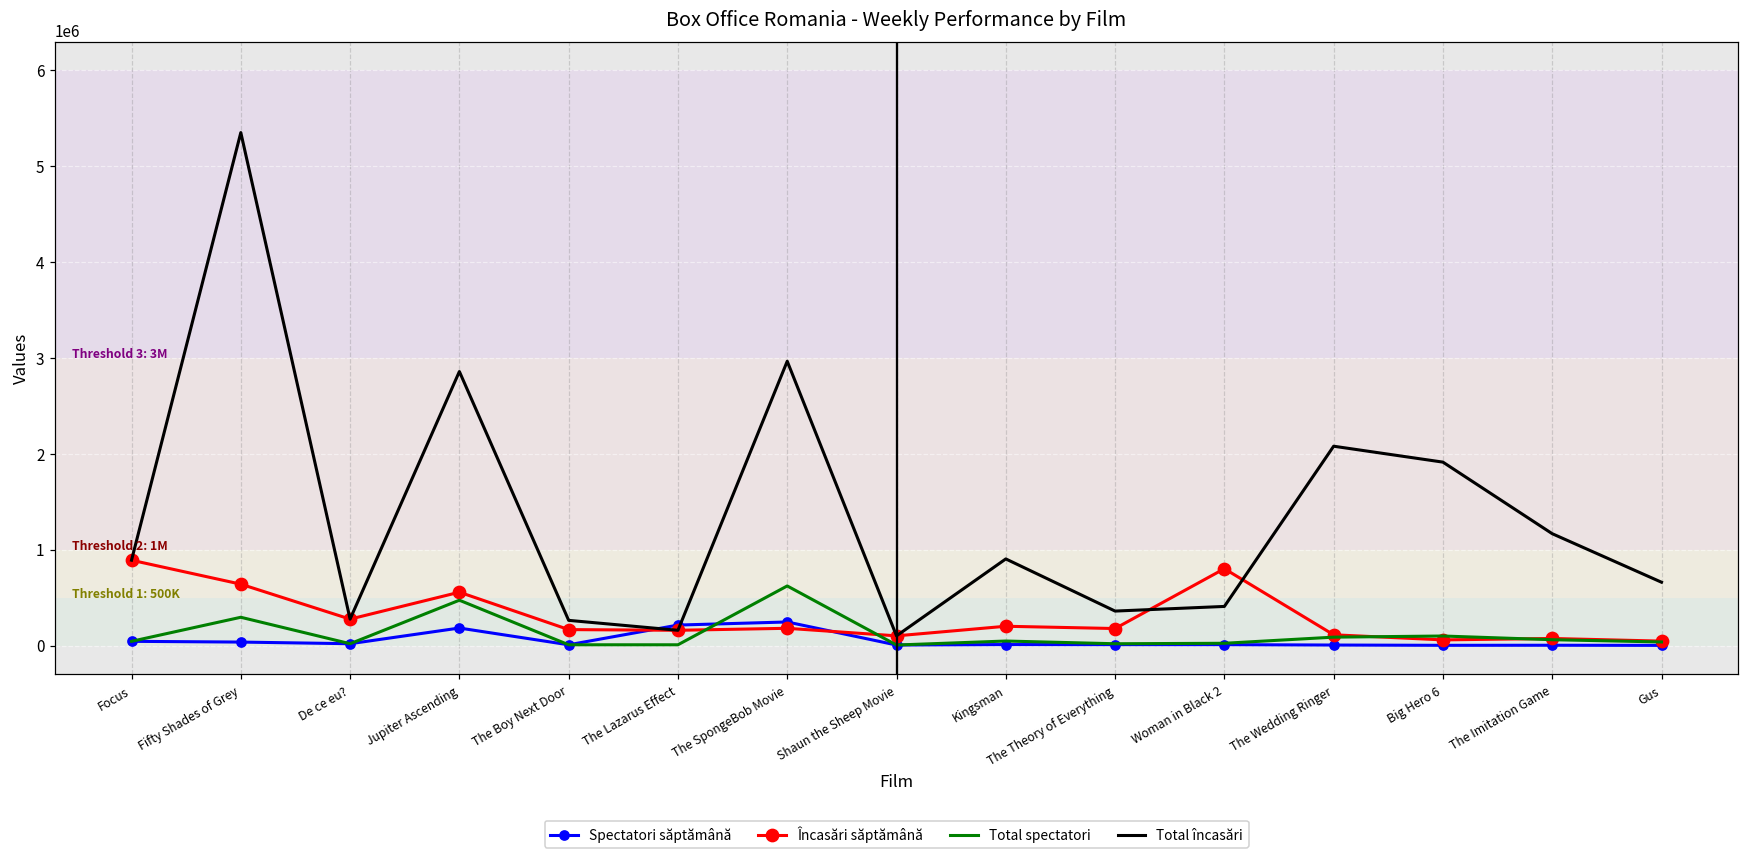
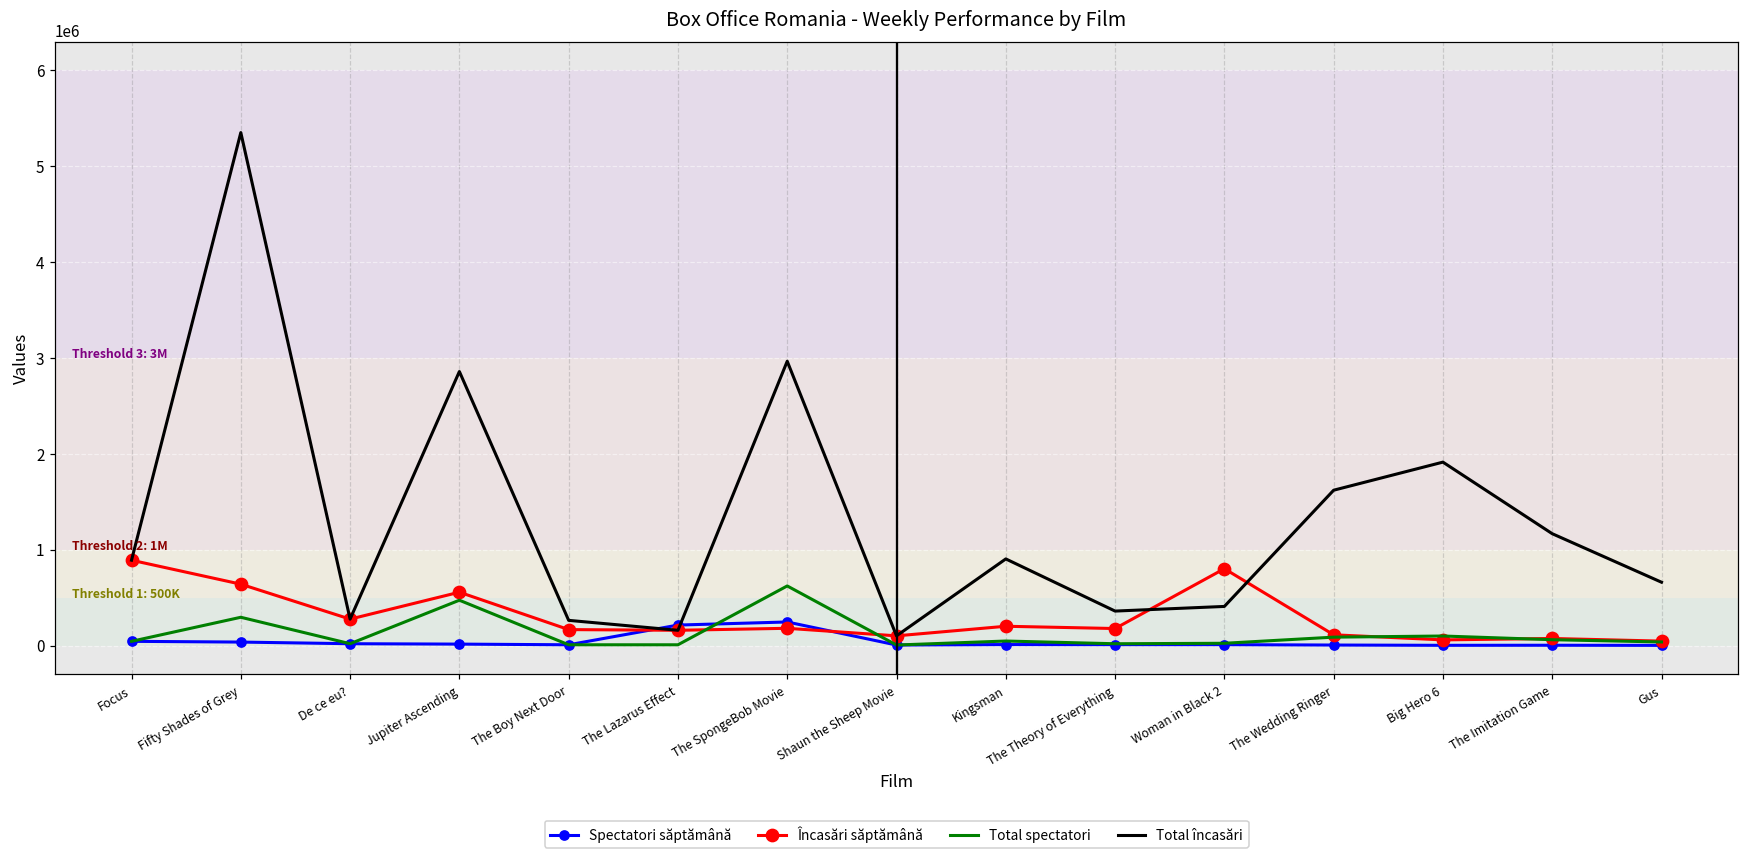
Spectatori săptămână, Jupiter Ascending: 200000 -> 0
Total încasări, The Wedding Ringer: 2100000 -> 1600000
